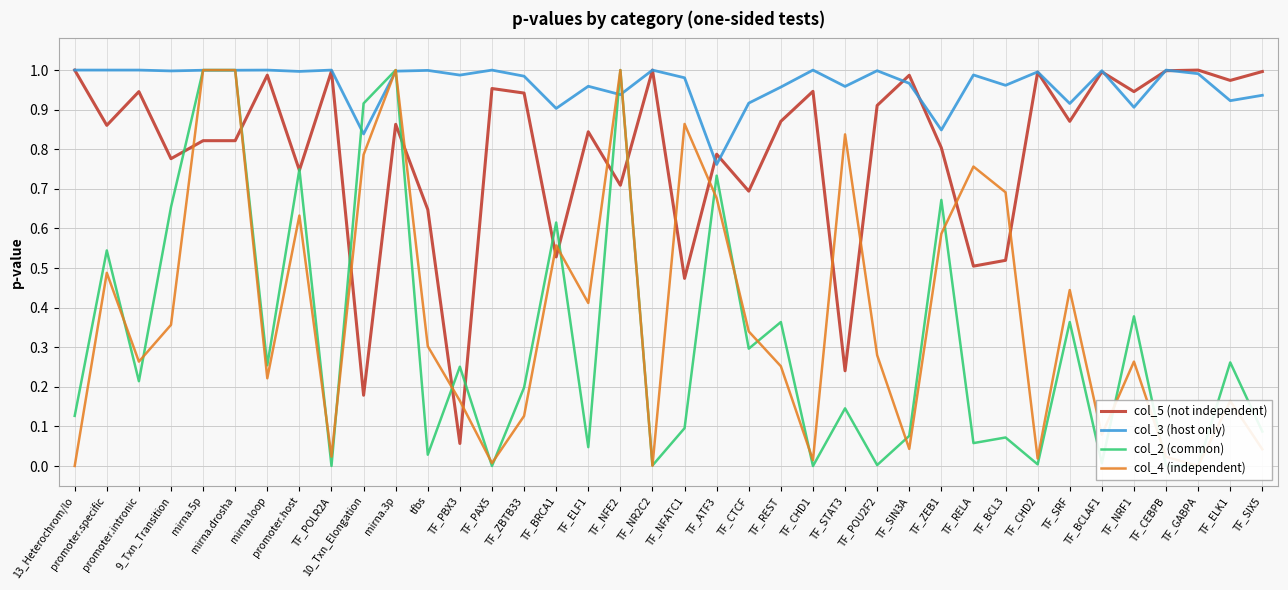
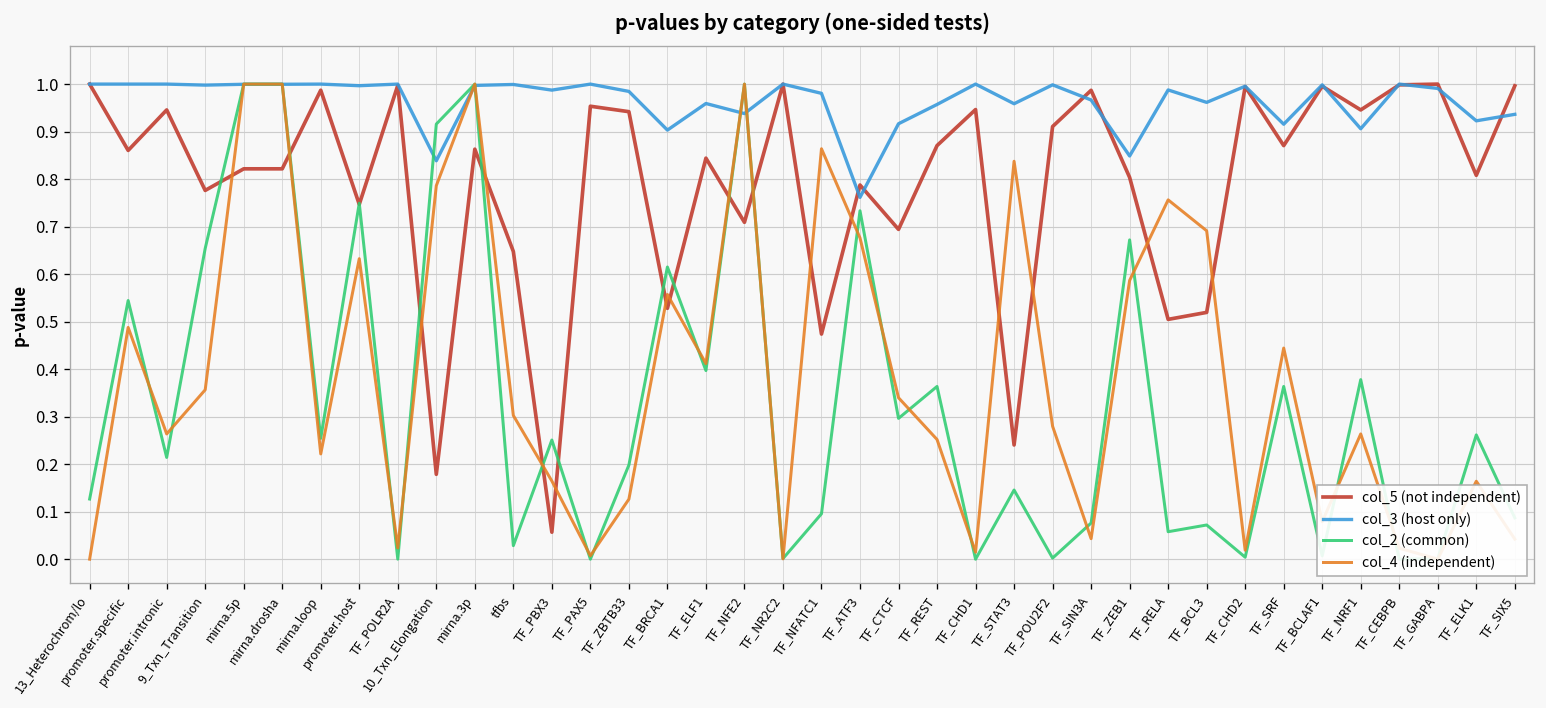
col_2 (common), TF_ELF1: 0.05 -> 0.40
col_5 (not independent), TF_ELK1: 0.97 -> 0.81
